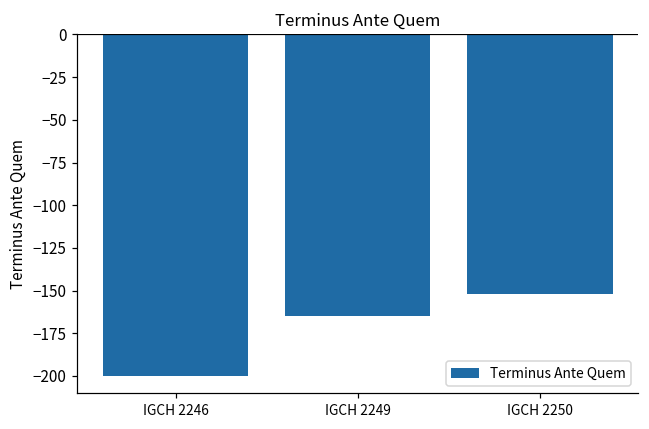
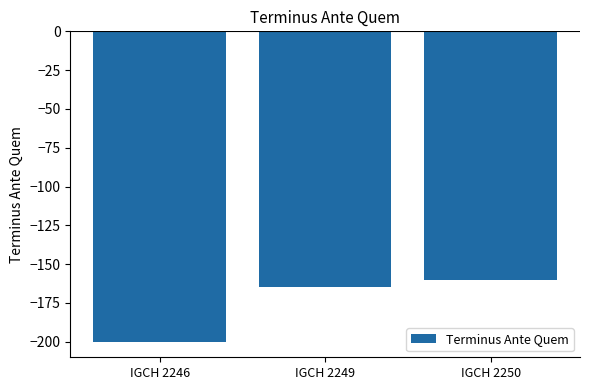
IGCH 2250: -152 -> -160
